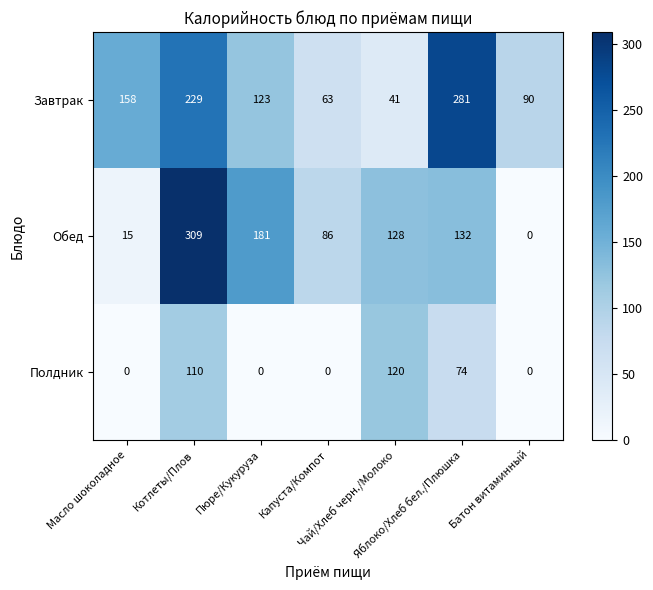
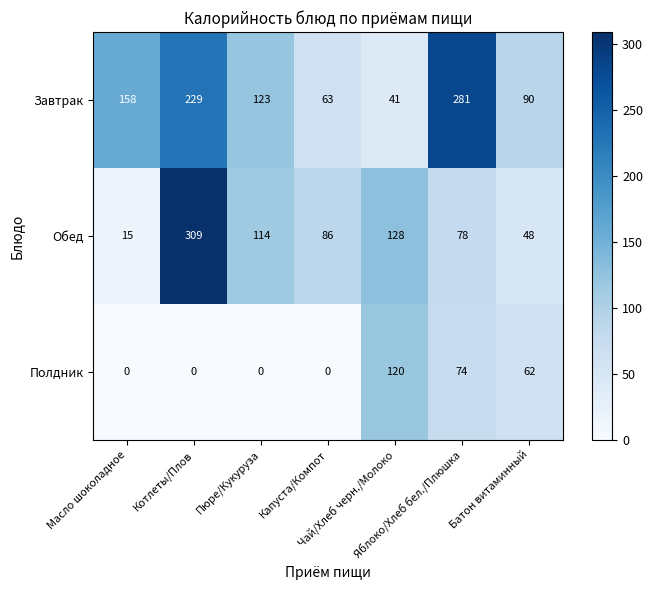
Обед, Пюре/Кукуруза: 181 -> 114
Обед, Яблоко/Хлеб бел./Плюшка: 132 -> 78
Обед, Батон витаминный: 0 -> 48
Полдник, Котлеты/Плов: 110 -> 0
Полдник, Батон витаминный: 0 -> 62
